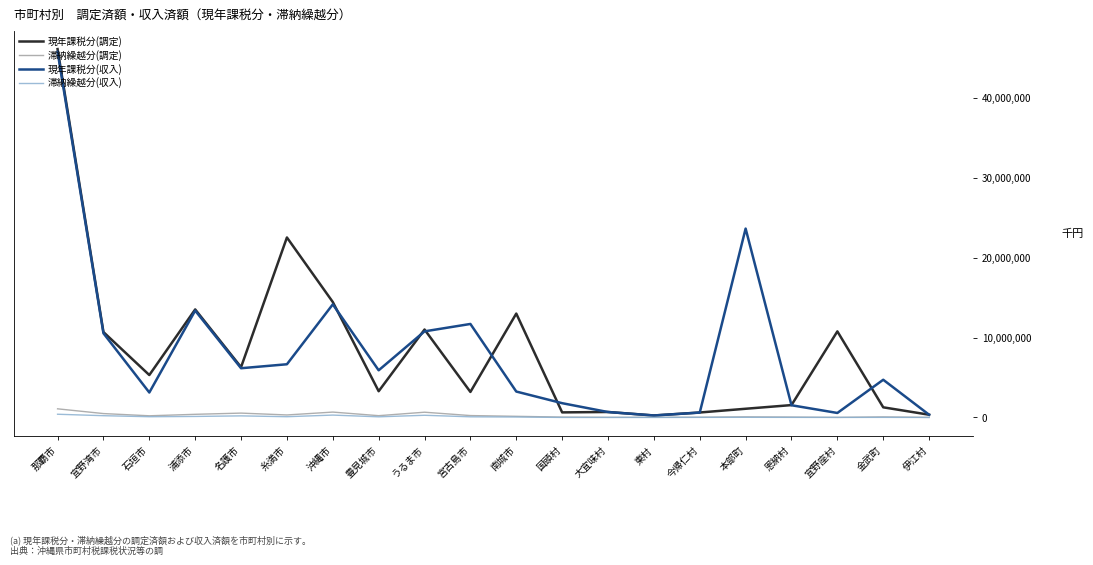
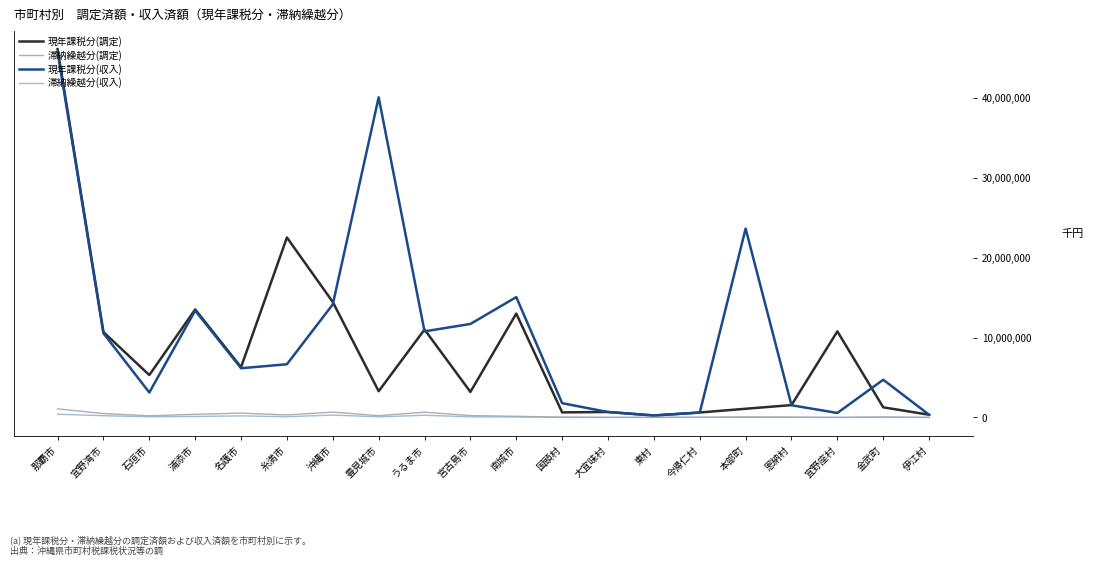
現年課税分(収入), 豊見城市: 6,000,000 -> 40,000,000
現年課税分(収入), 南城市: 3,000,000 -> 15,000,000
